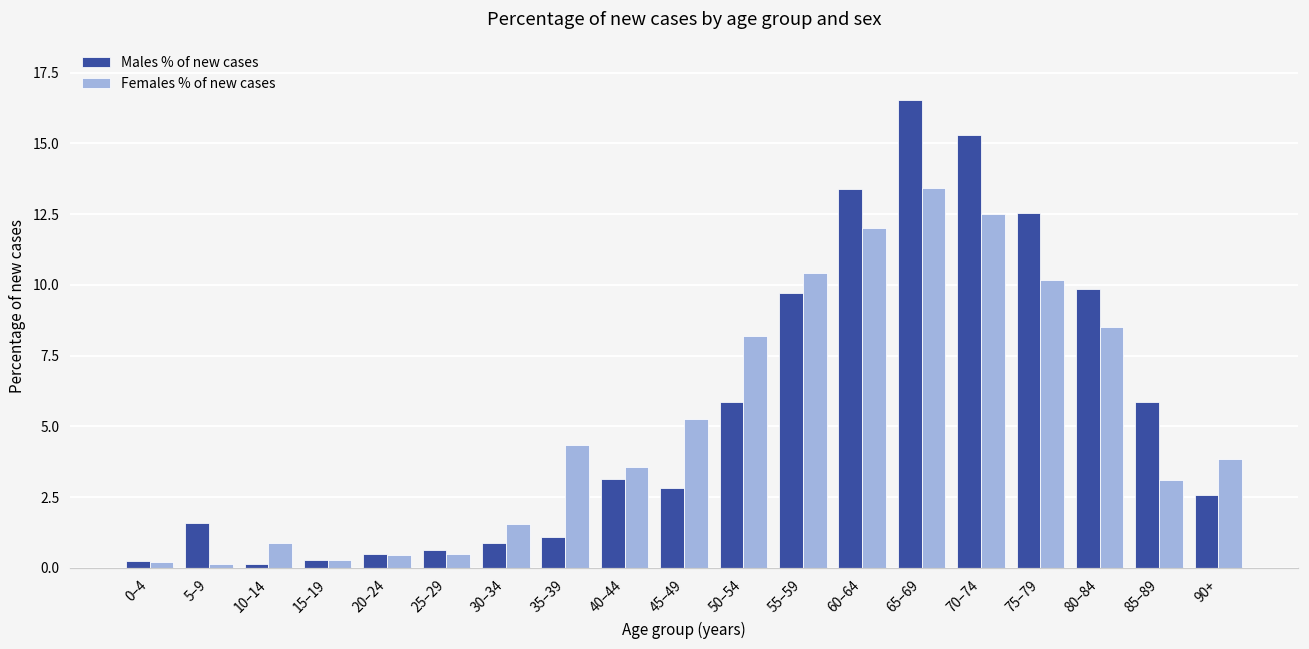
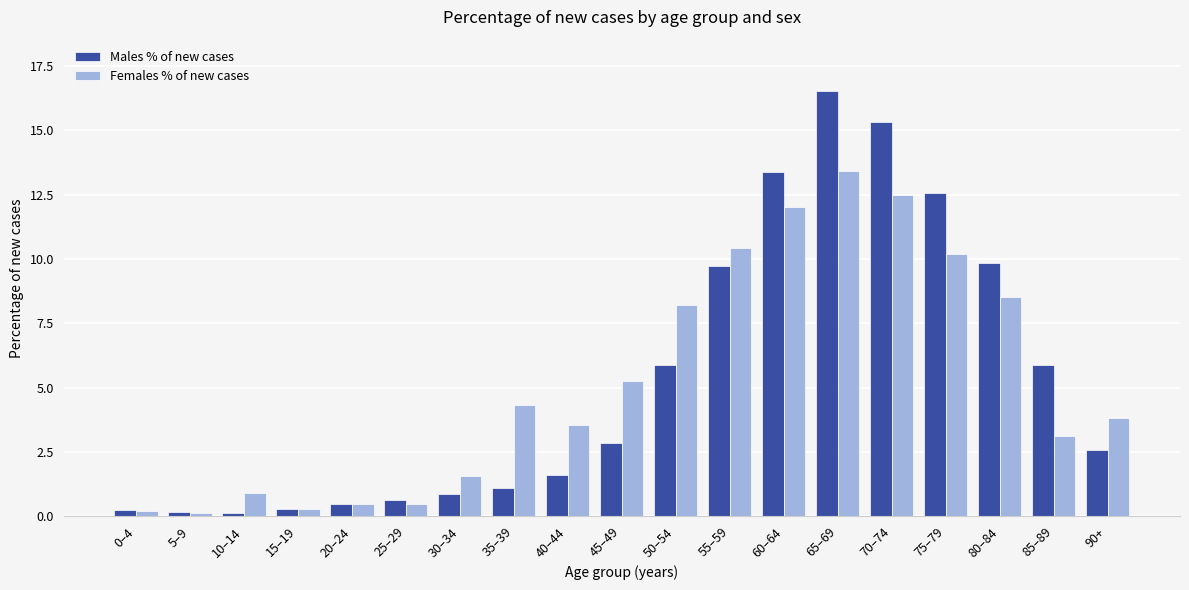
Males % of new cases, 5–9: 1.6 -> 0.2
Males % of new cases, 40–44: 3.1 -> 1.6
